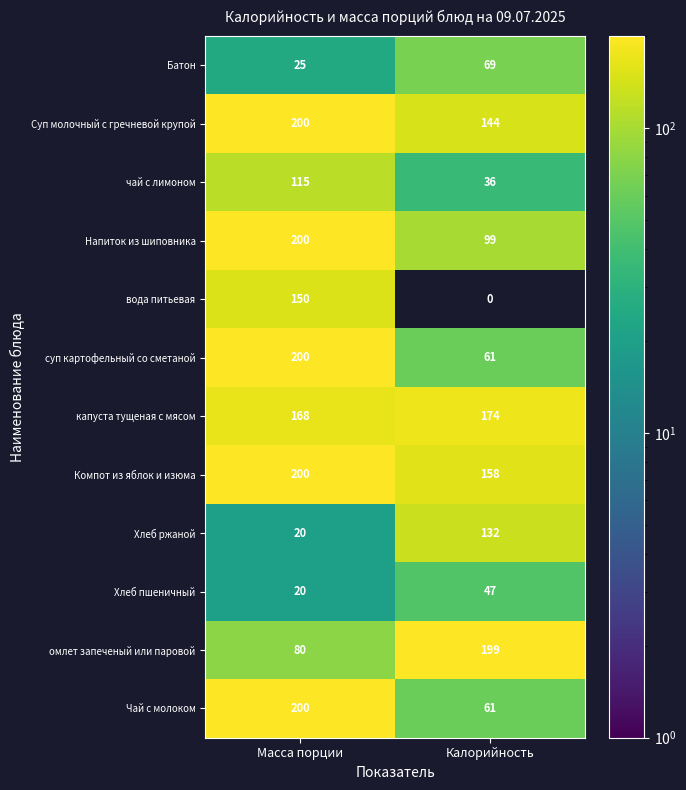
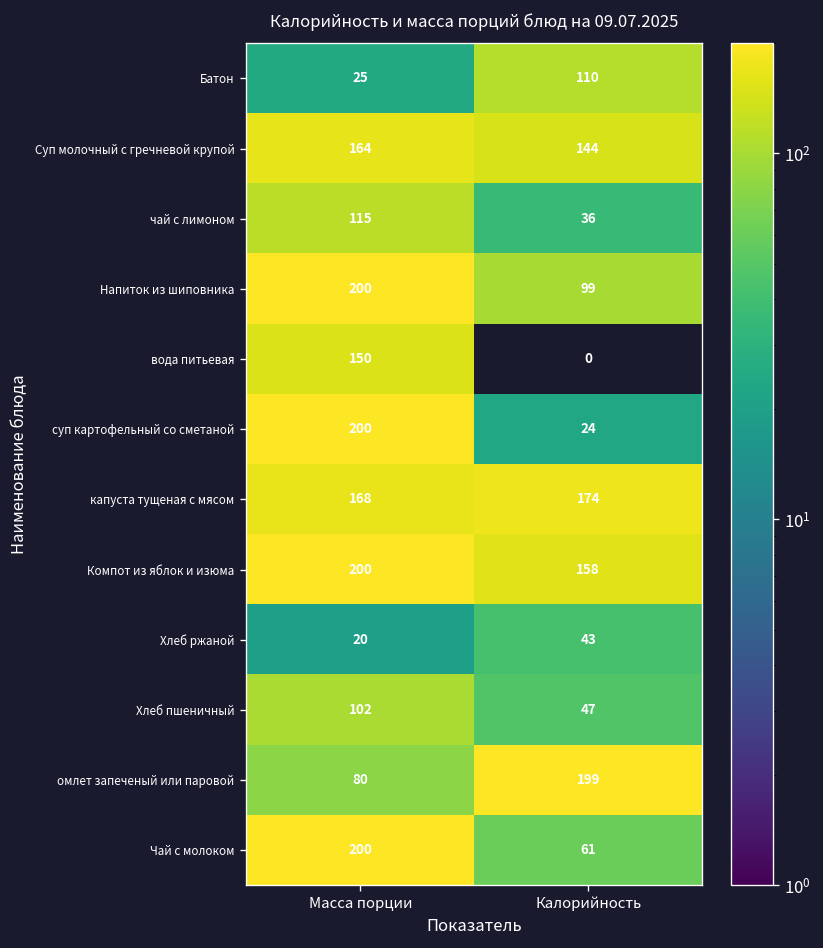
Батон, Калорийность: 69 -> 110
Суп молочный с гречневой крупой, Масса порции: 200 -> 164
суп картофельный со сметаной, Калорийность: 61 -> 24
Хлеб ржаной, Калорийность: 132 -> 43
Хлеб пшеничный, Масса порции: 20 -> 102
